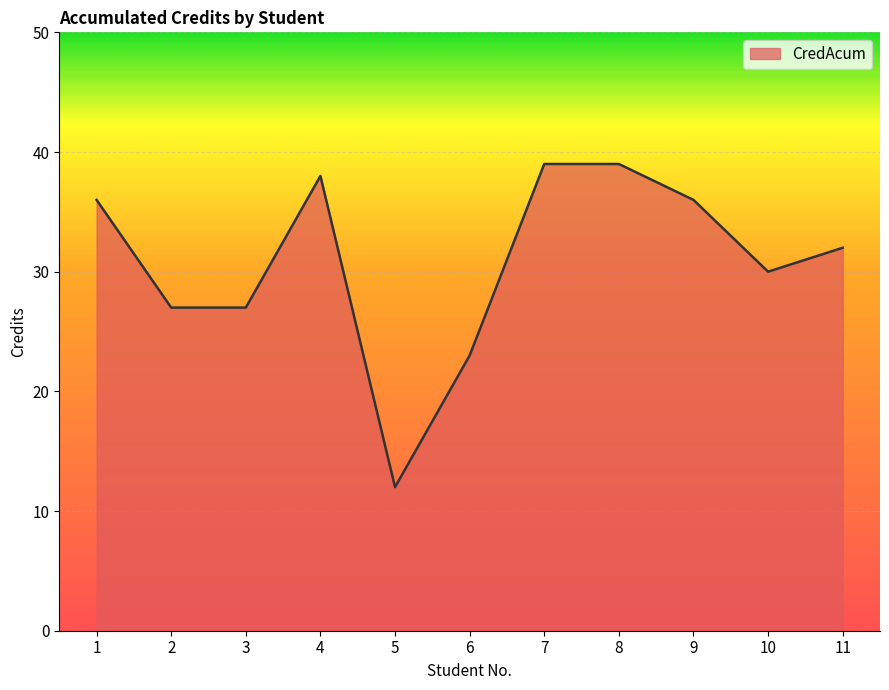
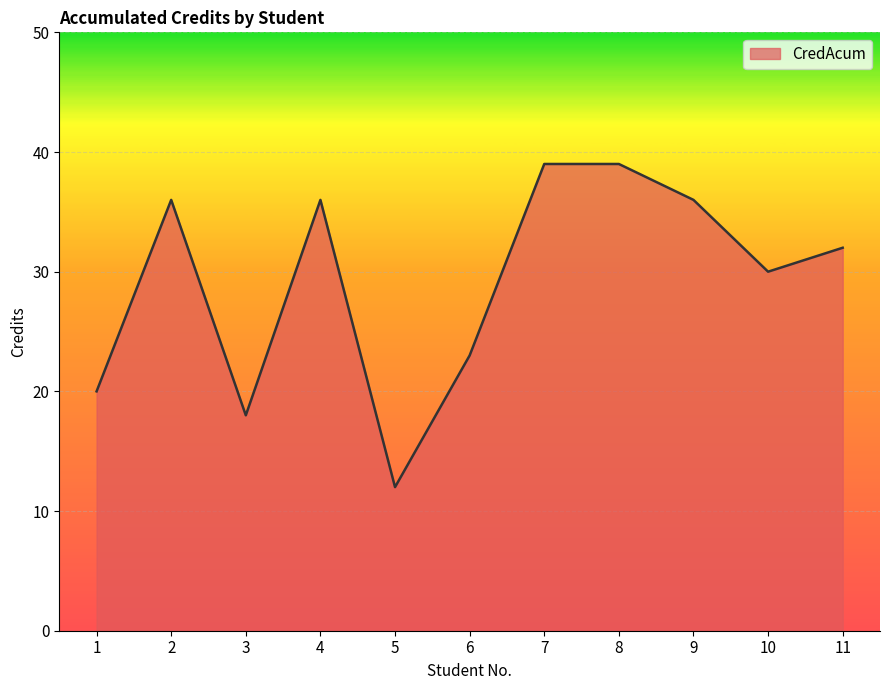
1: 36 -> 20
2: 27 -> 36
3: 27 -> 18
4: 38 -> 36
